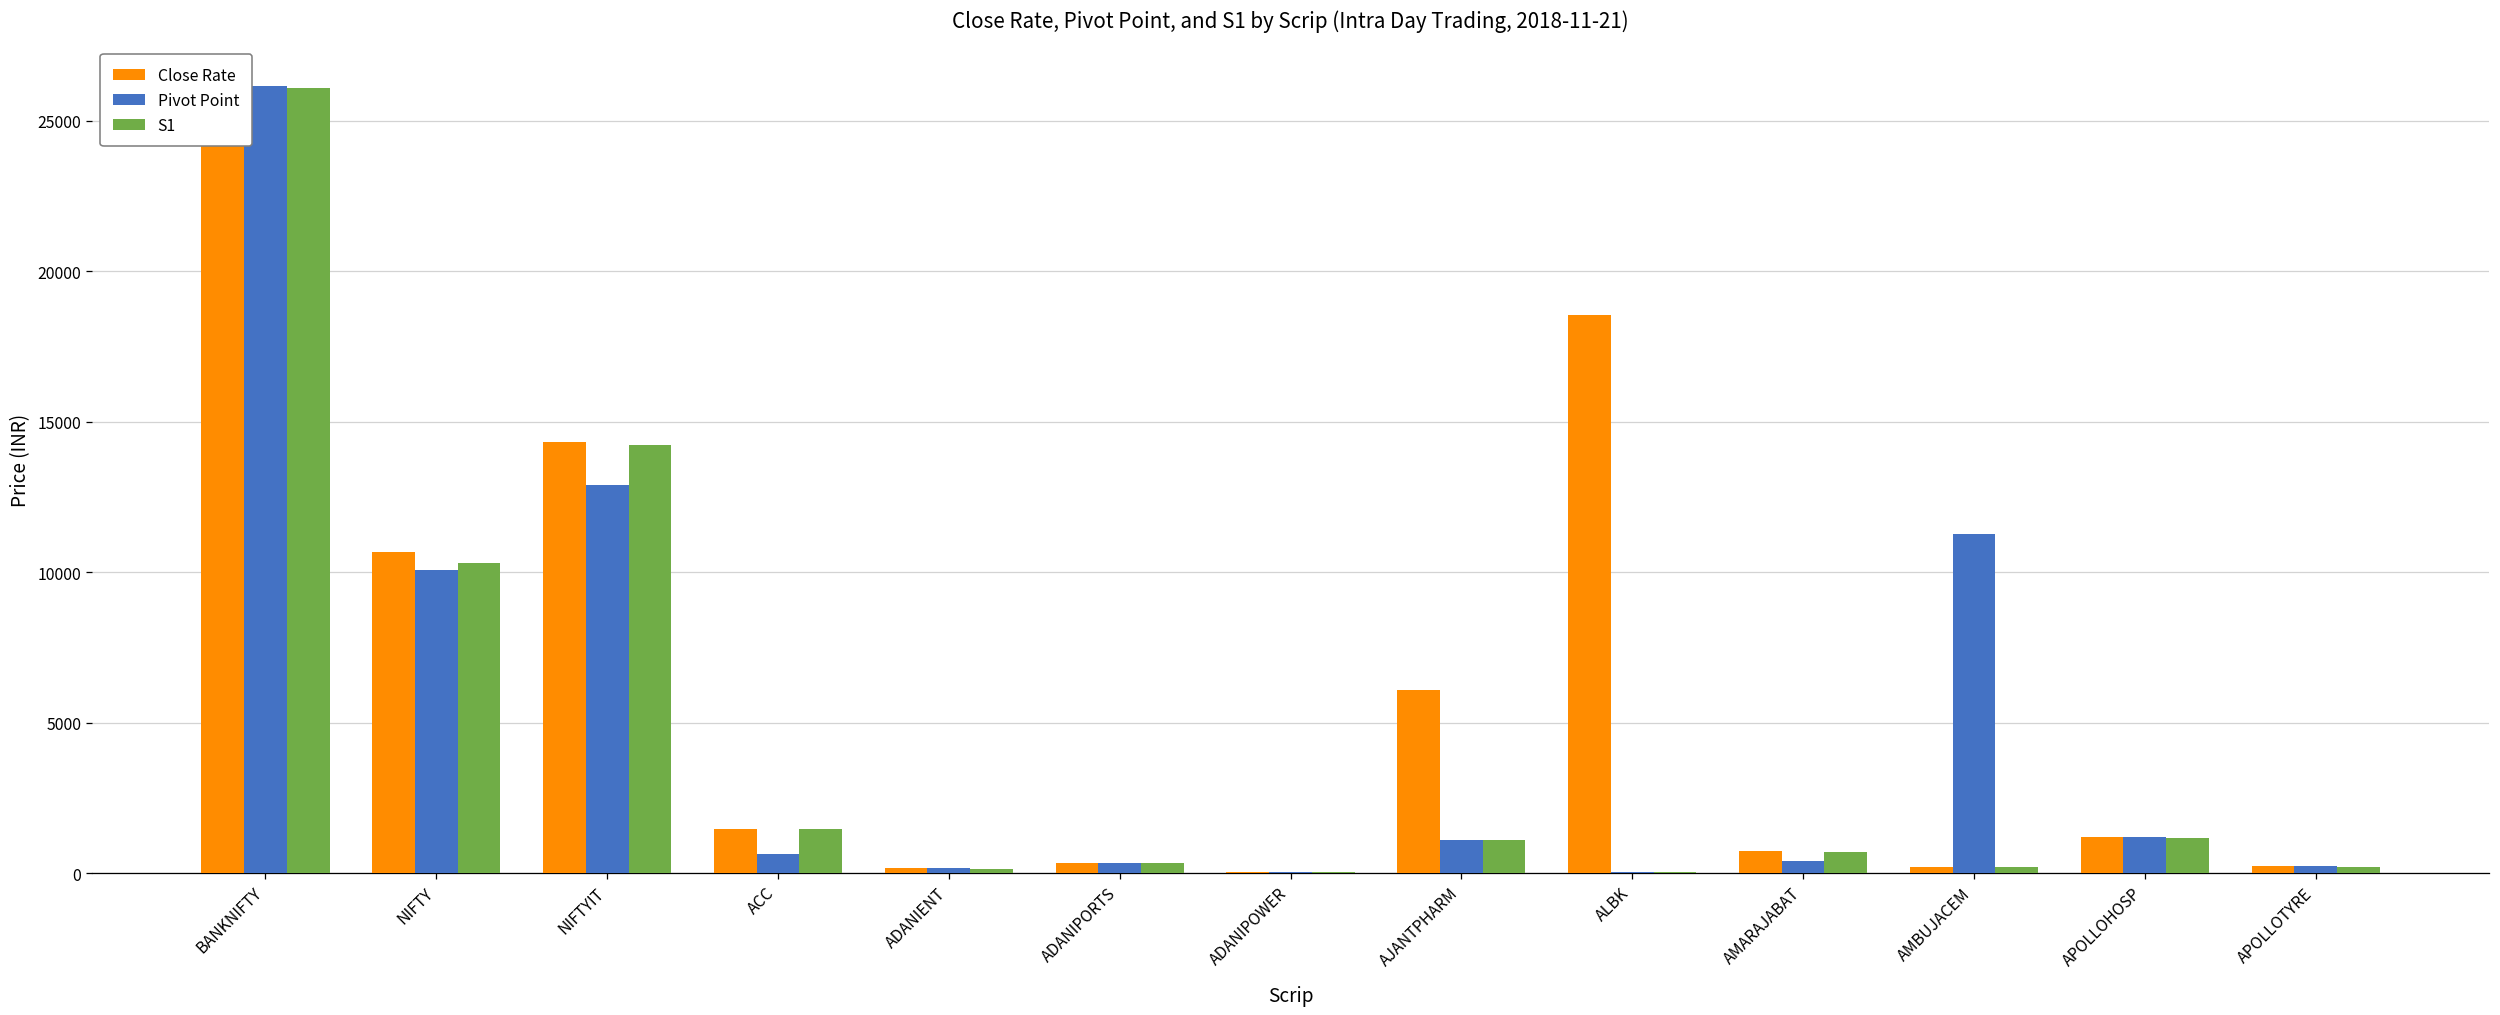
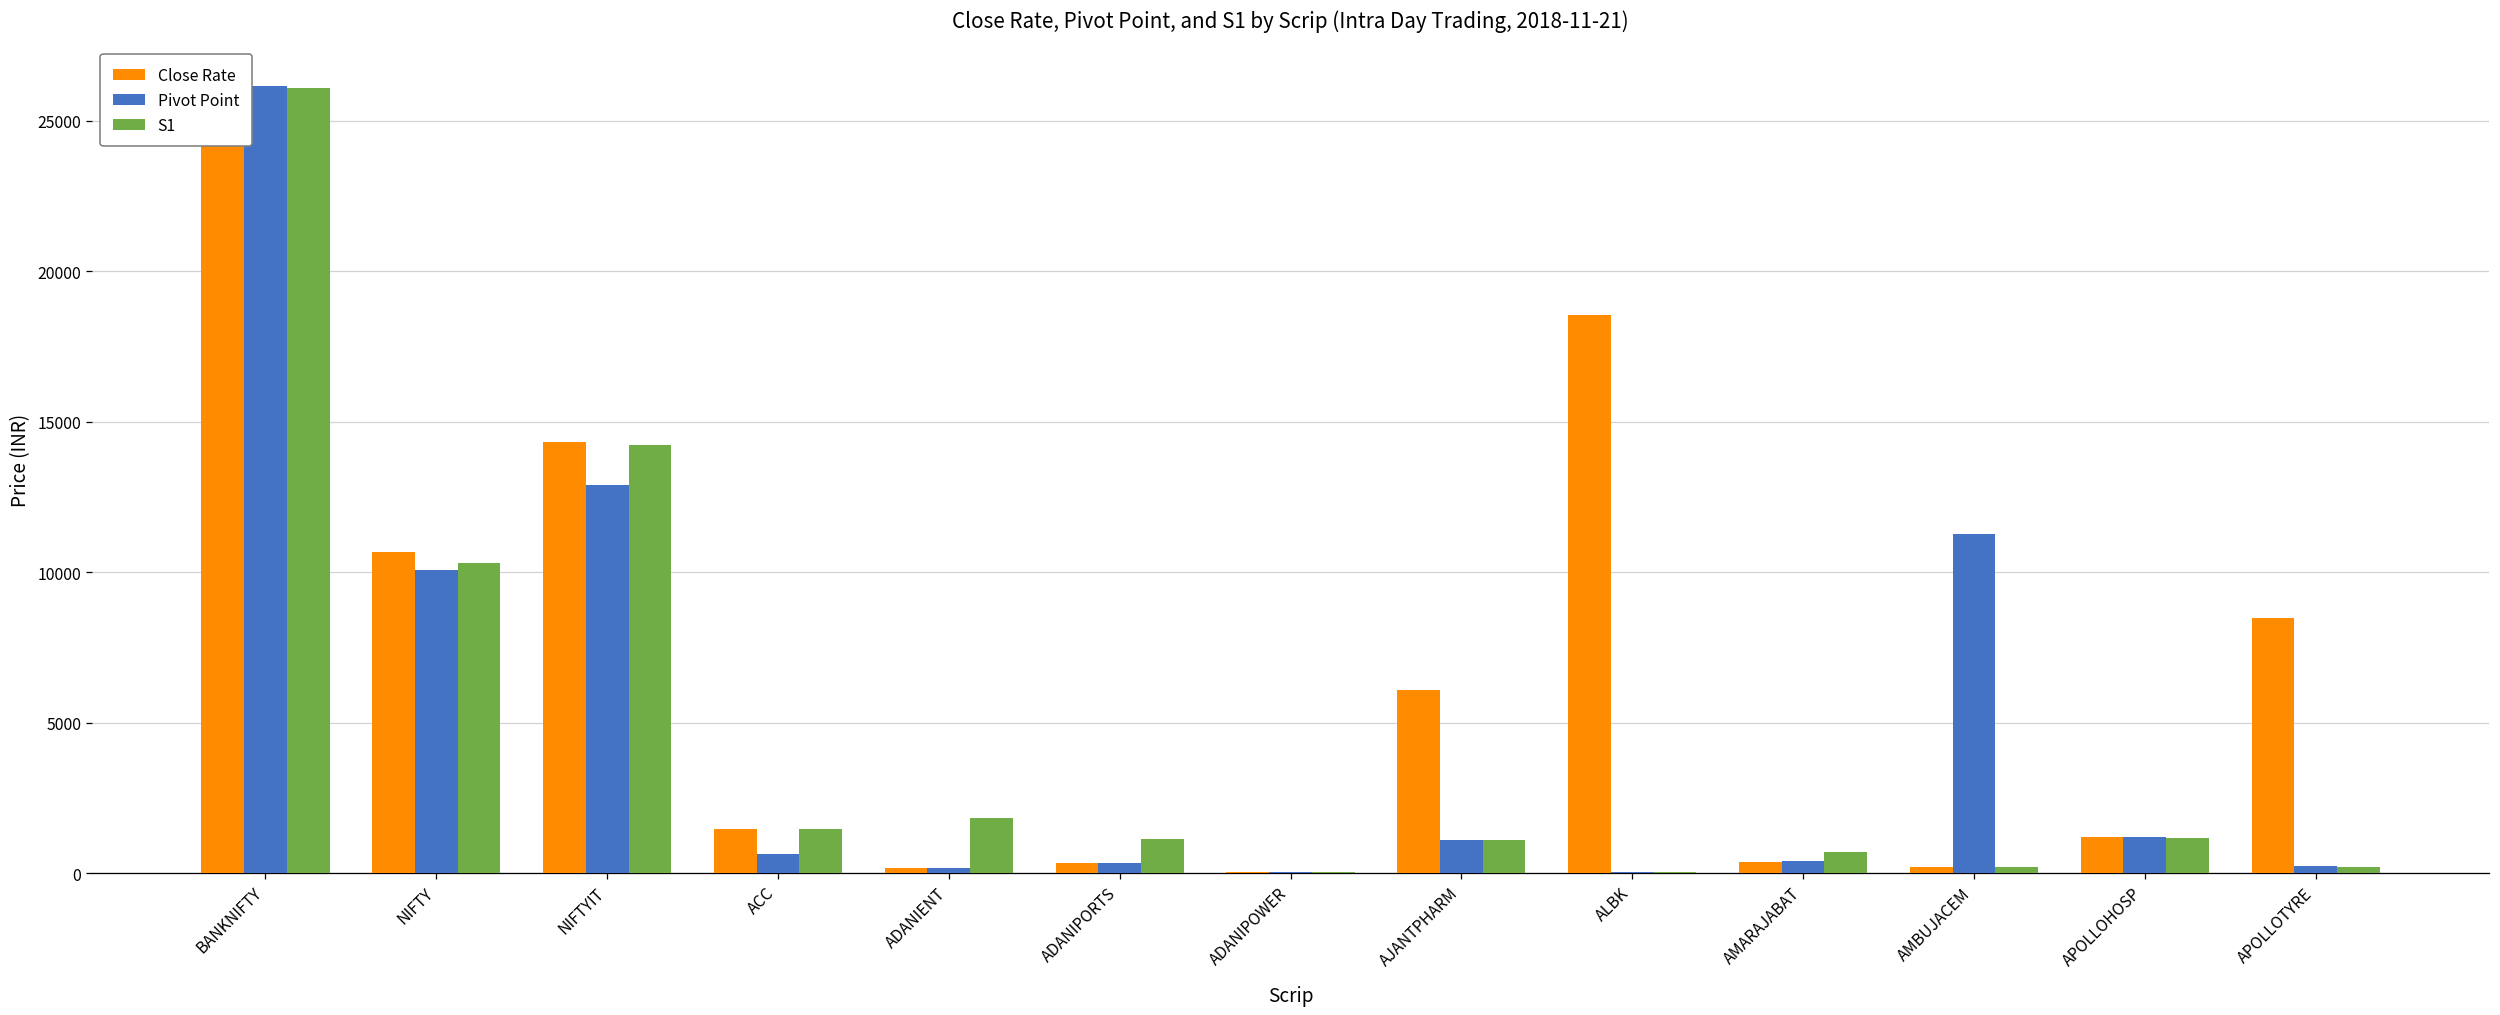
S1, ADANIENT: 200 -> 1800
S1, ADANIPORTS: 400 -> 1100
Close Rate, AMARAJABAT: 700 -> 400
Close Rate, APOLLOTYRE: 200 -> 8500
